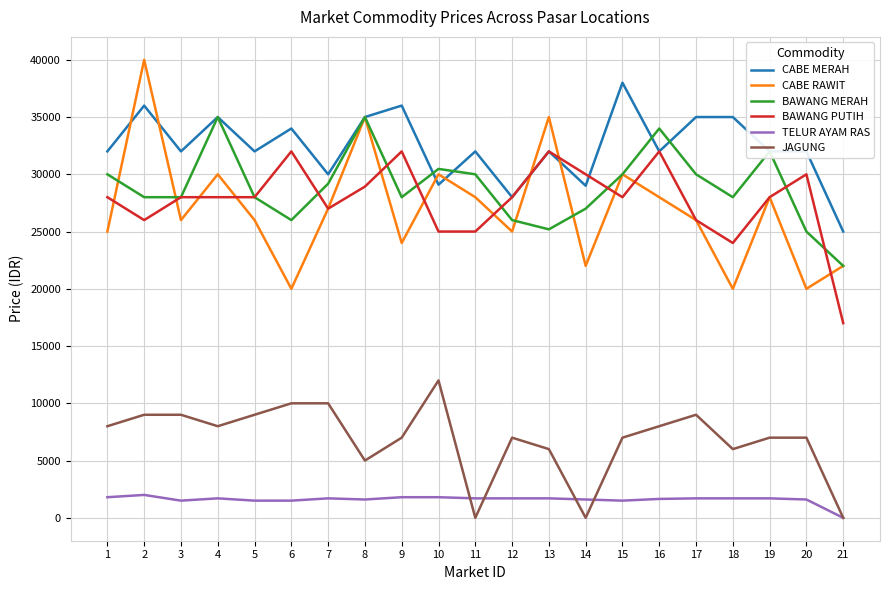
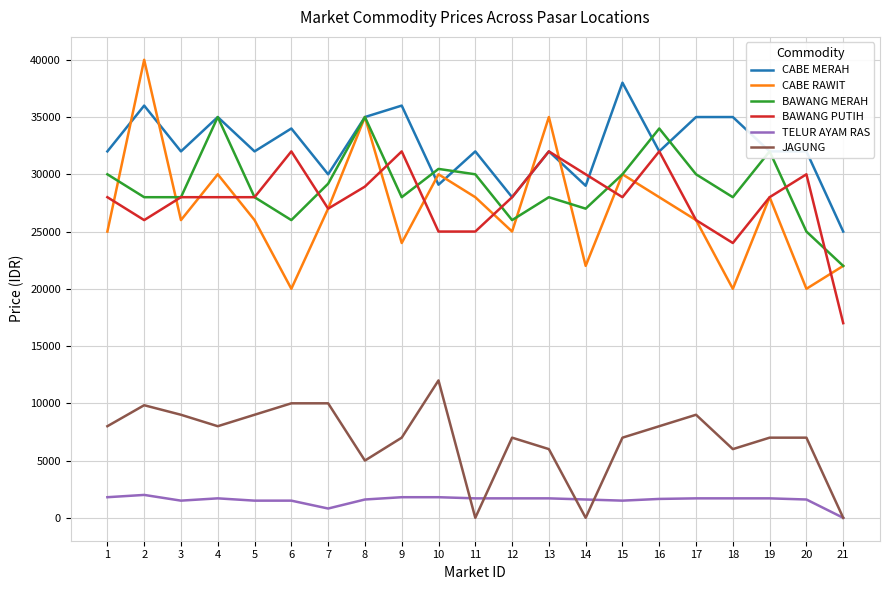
JAGUNG, 2: 9000 -> 9800
TELUR AYAM RAS, 7: 1700 -> 800
BAWANG MERAH, 13: 25200 -> 28000
